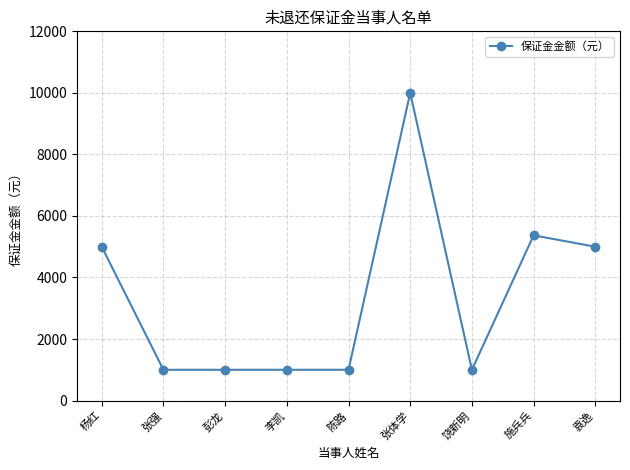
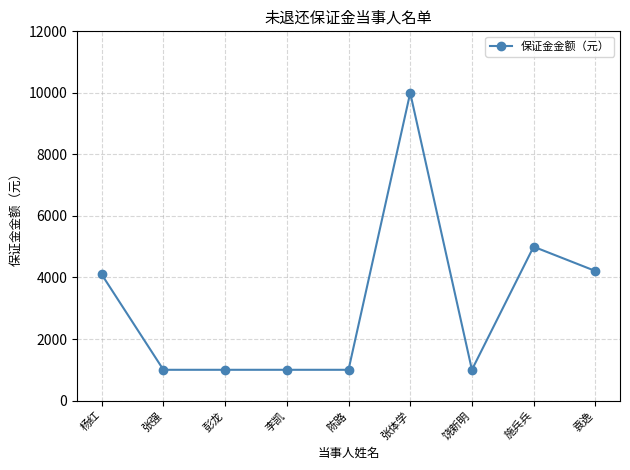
杨红: 5000 -> 4100
施兵兵: 5400 -> 5000
袁逸: 5000 -> 4200
